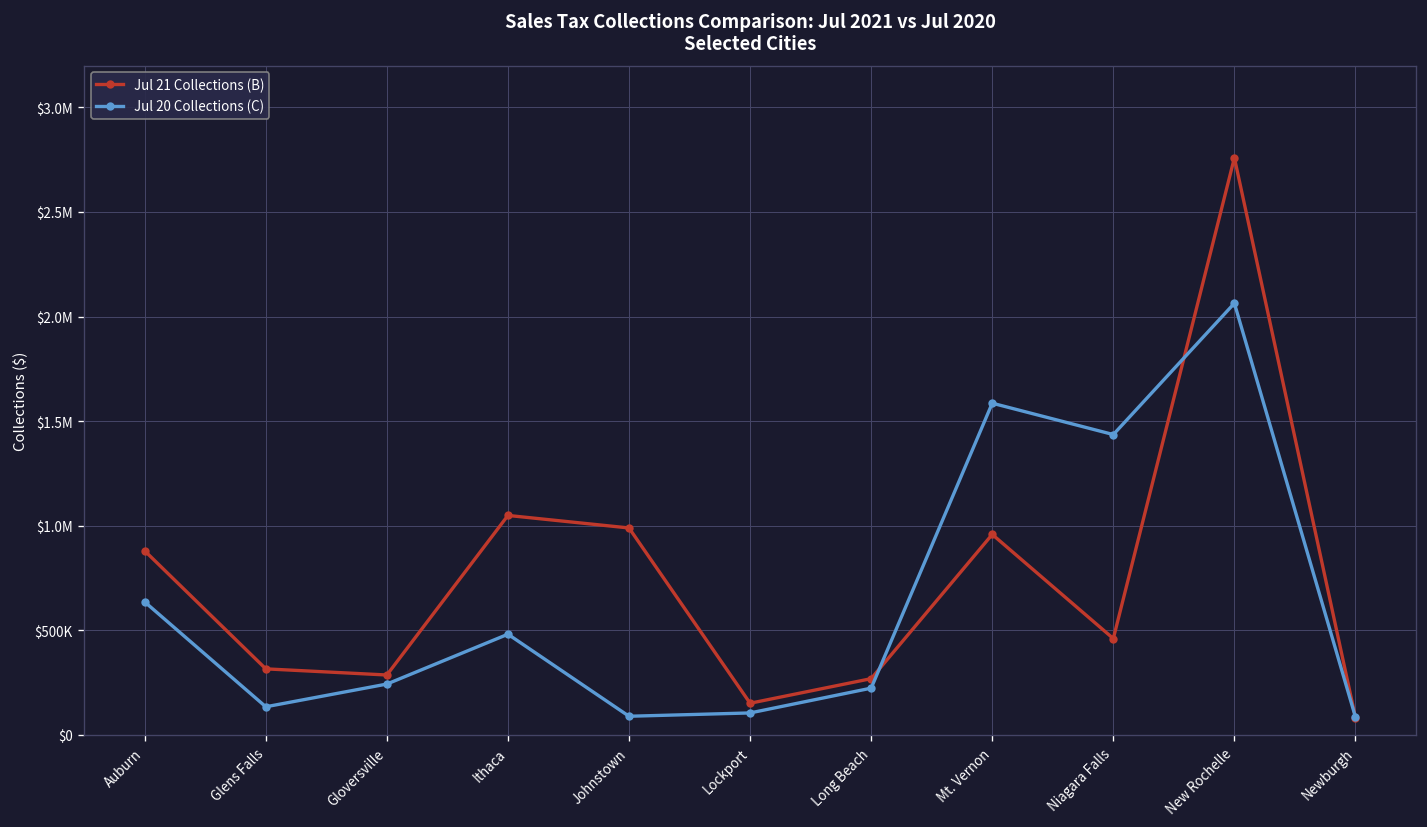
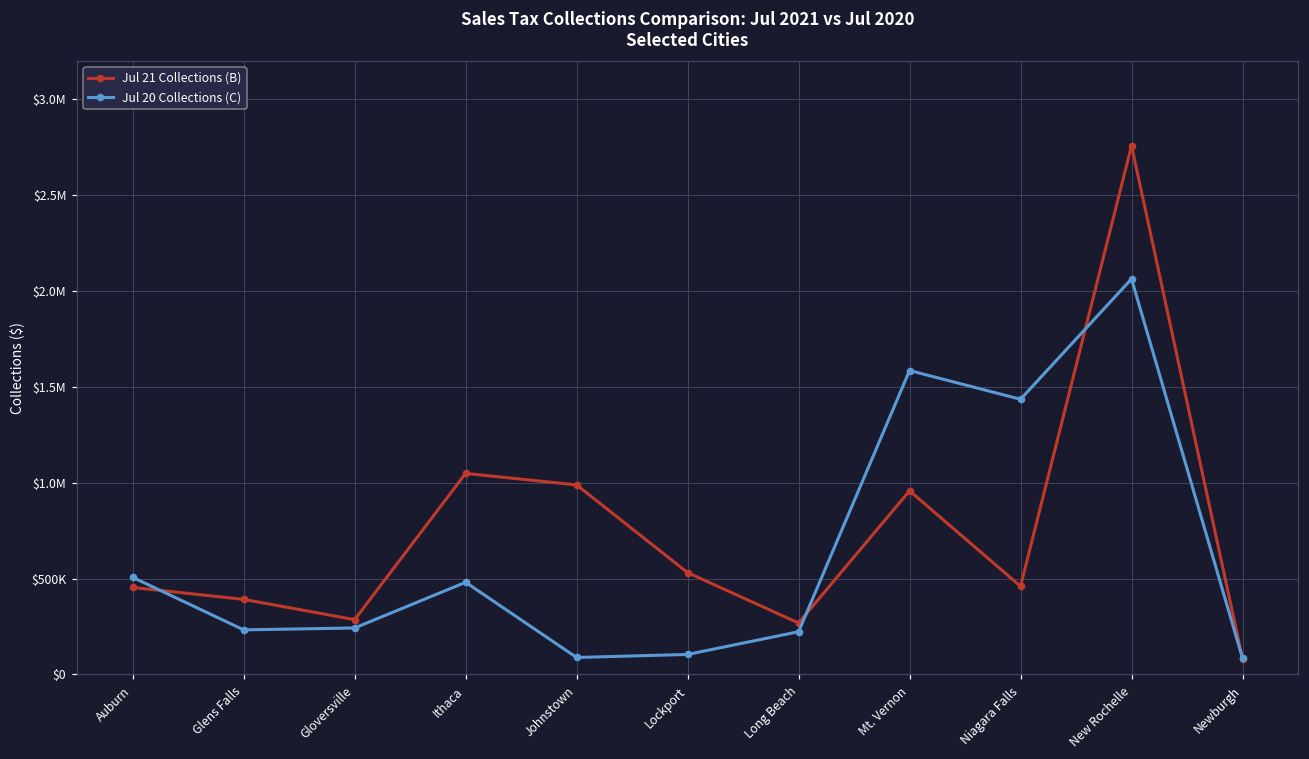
Jul 21 Collections (B), Auburn: $880000 -> $450000
Jul 20 Collections (C), Auburn: $640000 -> $510000
Jul 21 Collections (B), Glens Falls: $320000 -> $390000
Jul 20 Collections (C), Glens Falls: $130000 -> $230000
Jul 21 Collections (B), Lockport: $150000 -> $530000
